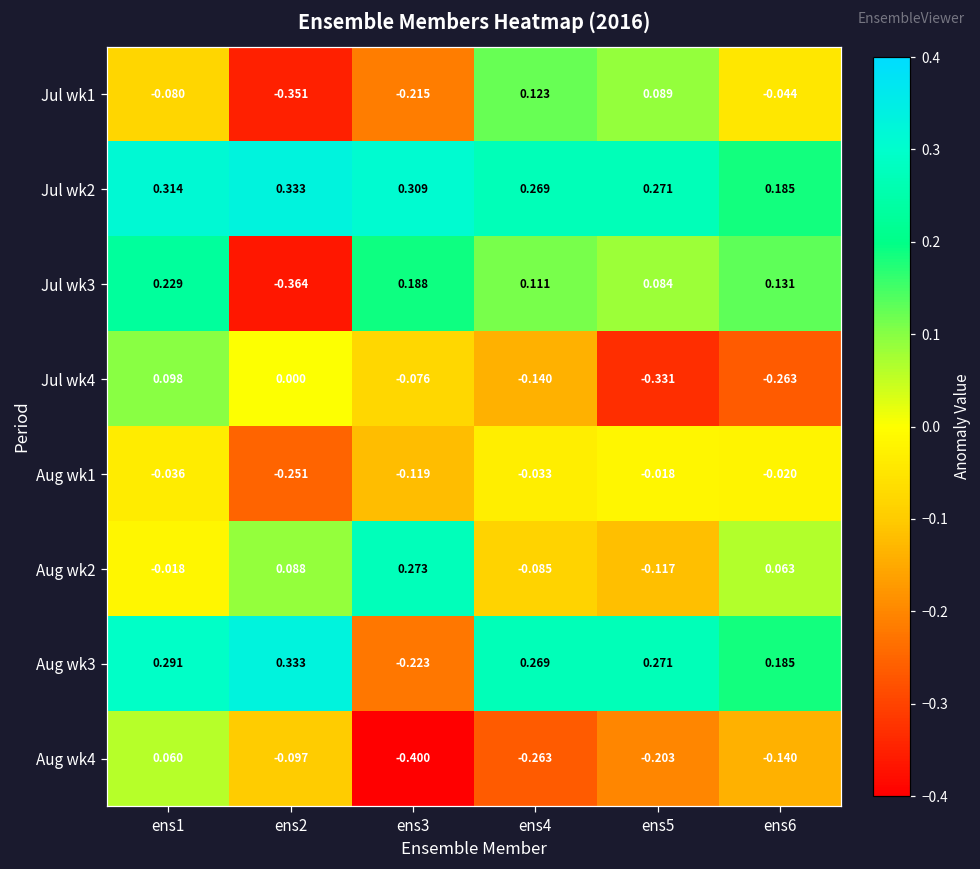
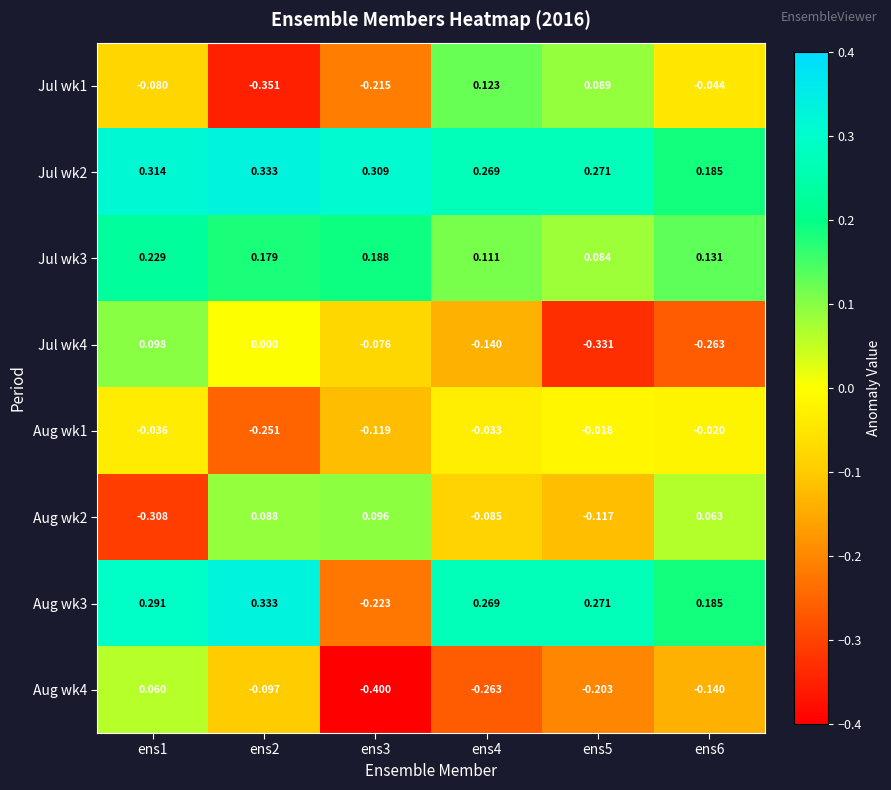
Jul wk3, ens2: -0.364 -> 0.179
Aug wk2, ens1: -0.018 -> -0.308
Aug wk2, ens3: 0.273 -> 0.096
